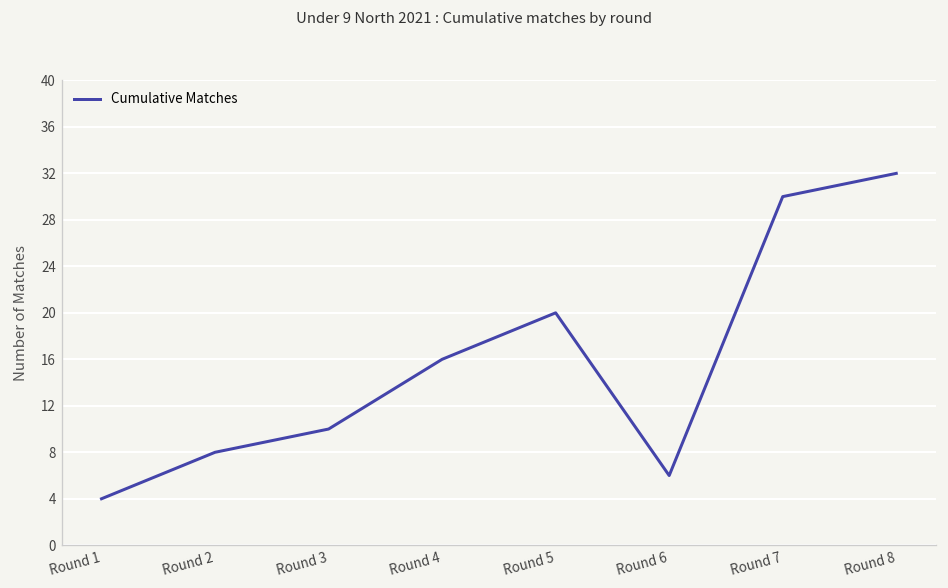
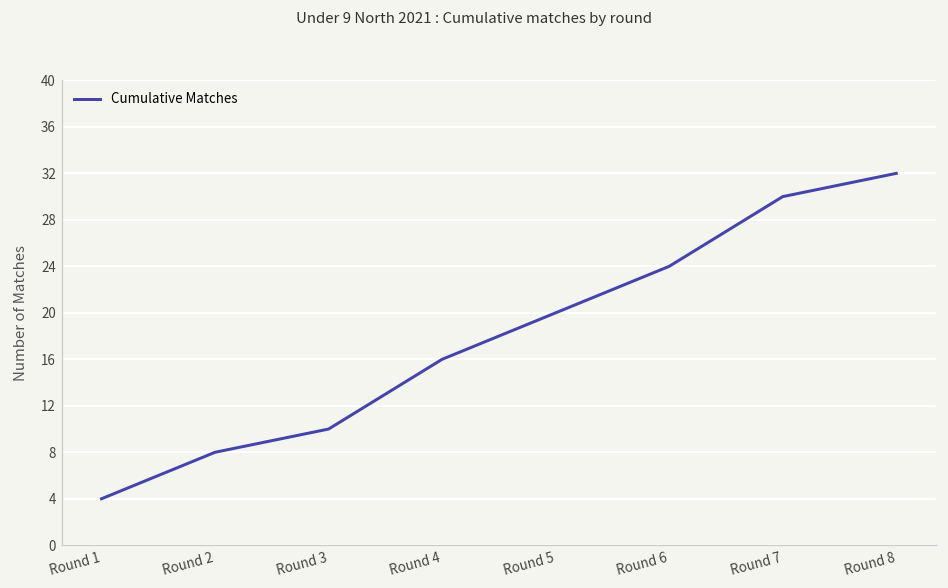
Round 6: 6 -> 24
